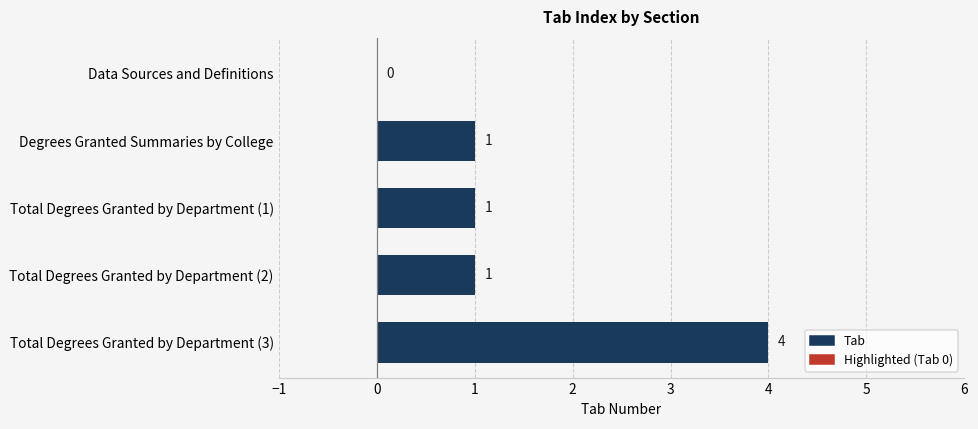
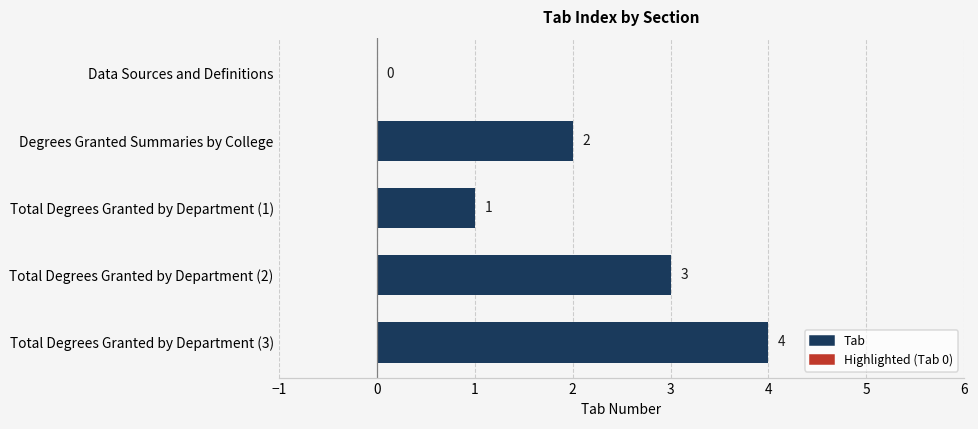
Degrees Granted Summaries by College: 1 -> 2
Total Degrees Granted by Department (2): 1 -> 3
